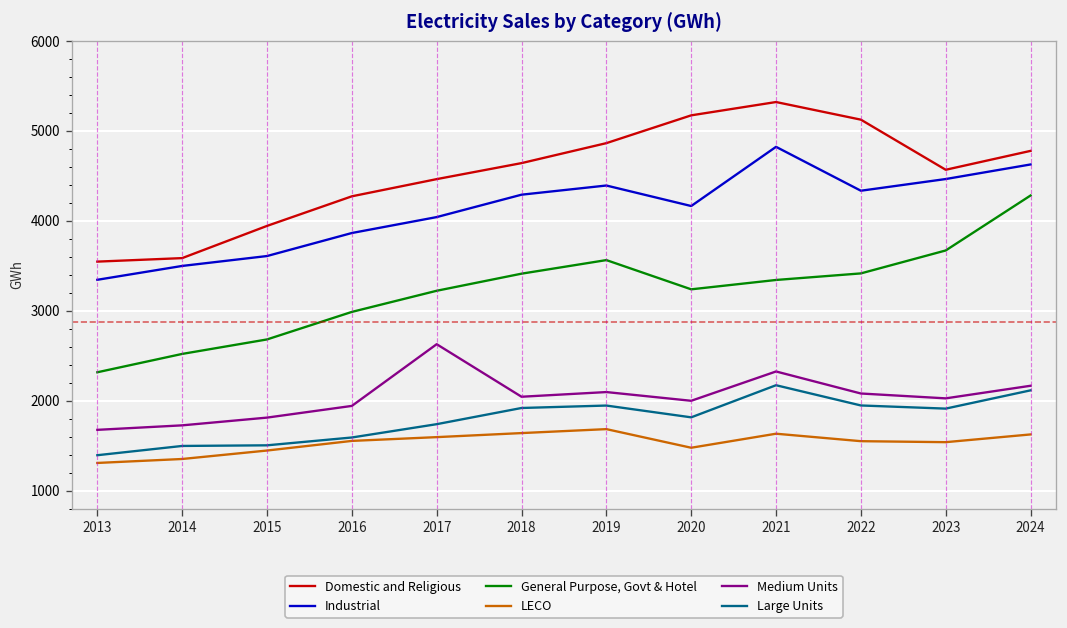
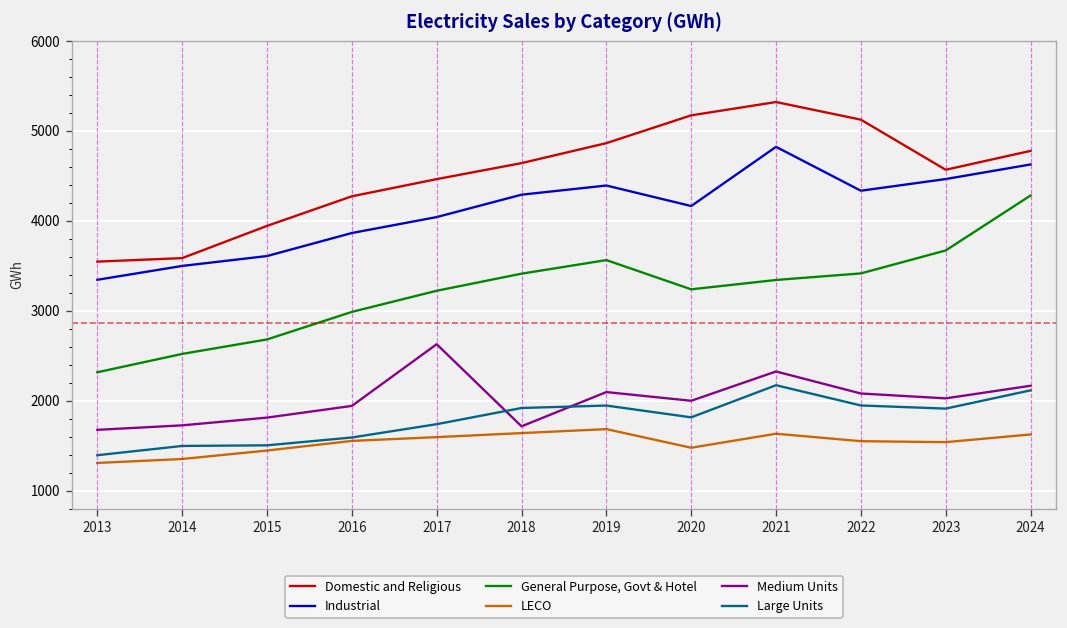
Medium Units, 2018: 2000 -> 1700
